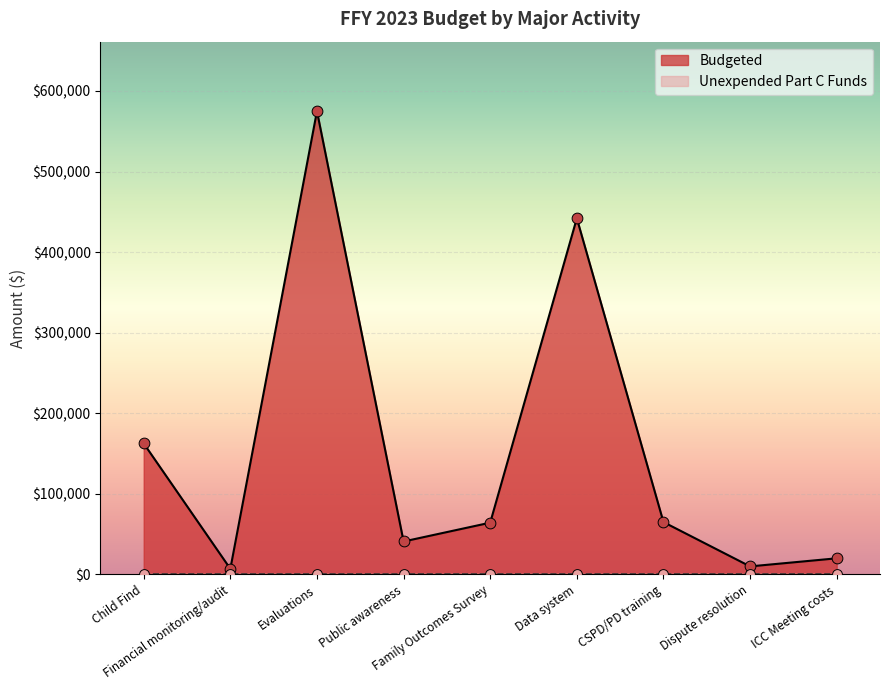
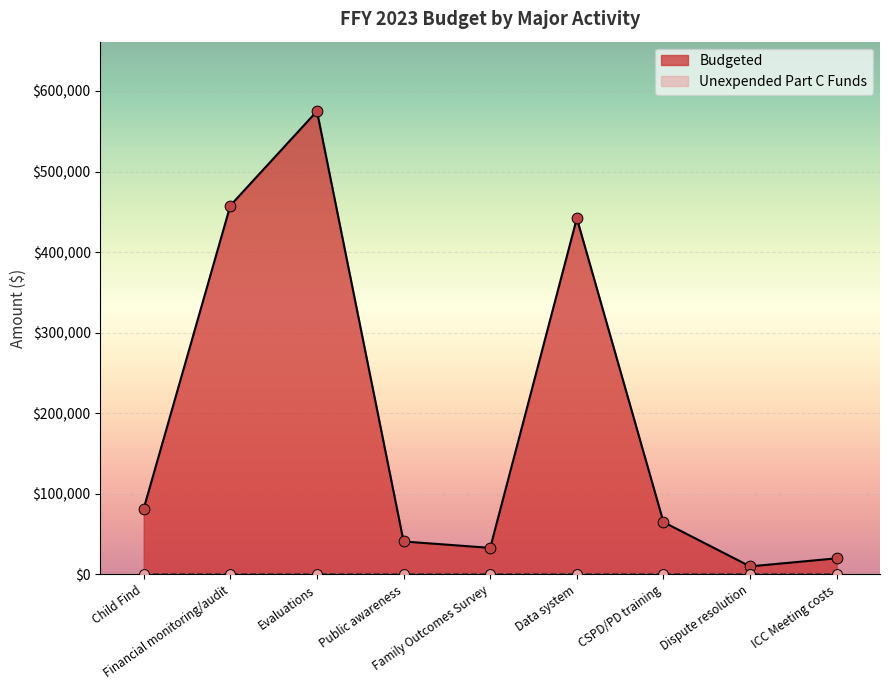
Budgeted, Child Find: $160,000 -> $80,000
Budgeted, Financial monitoring/audit: $10,000 -> $460,000
Budgeted, Family Outcomes Survey: $60,000 -> $30,000
